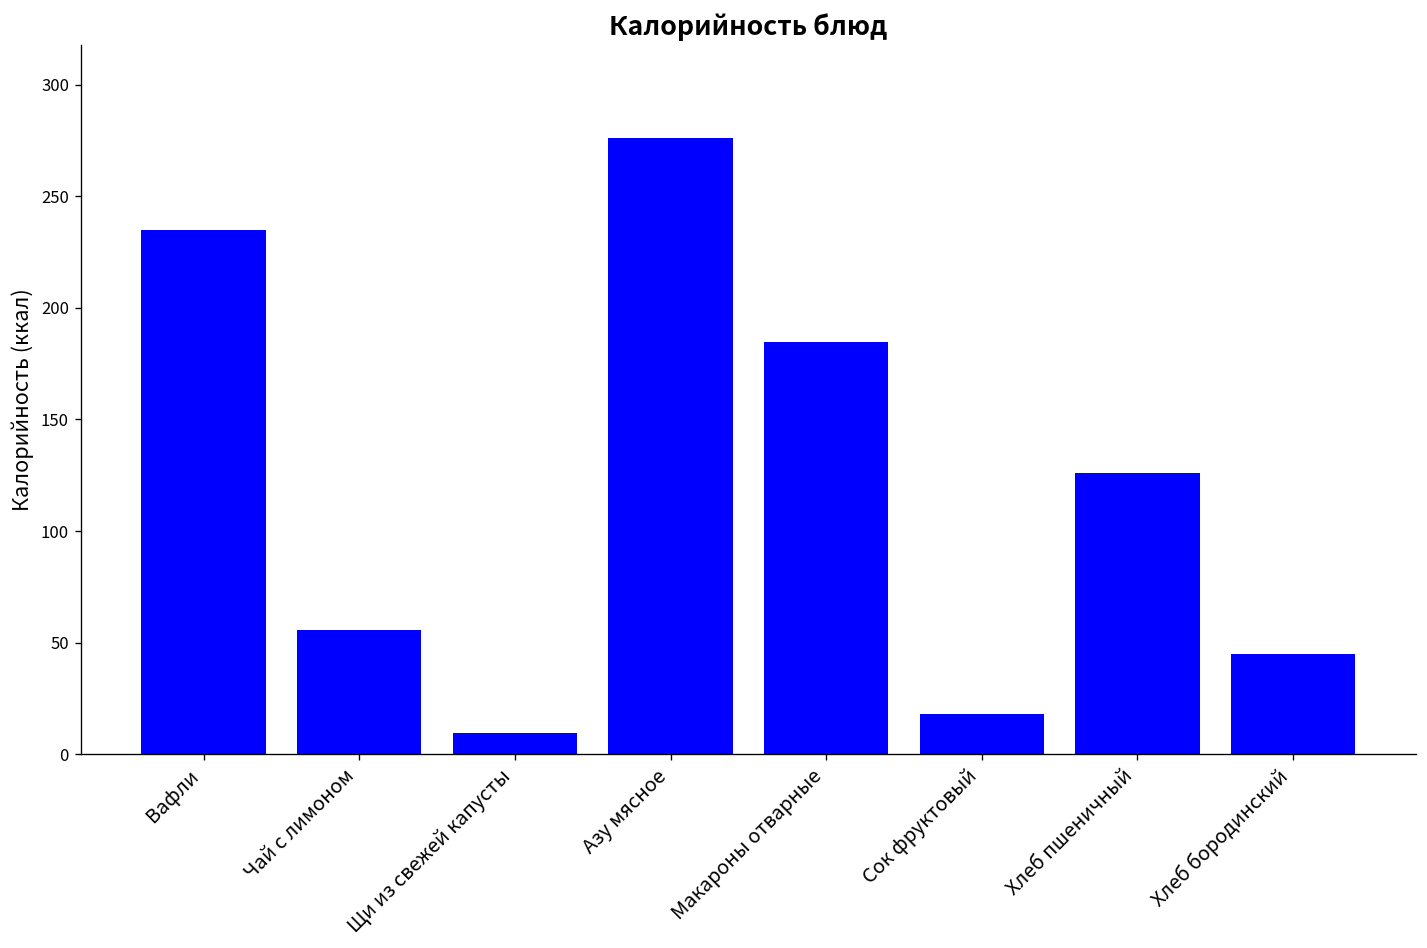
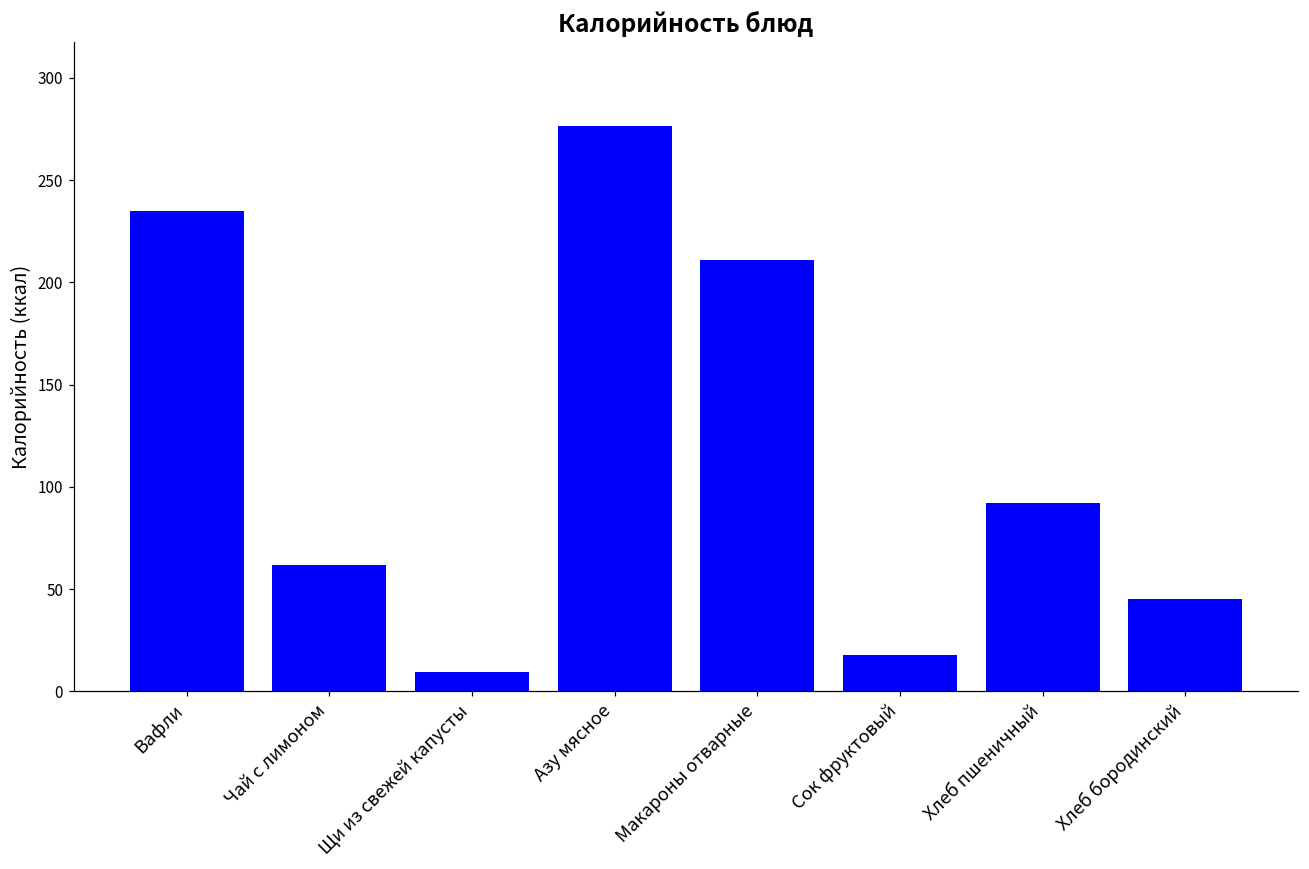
Чай с лимоном: 56 -> 62
Макароны отварные: 185 -> 211
Хлеб пшеничный: 126 -> 92
